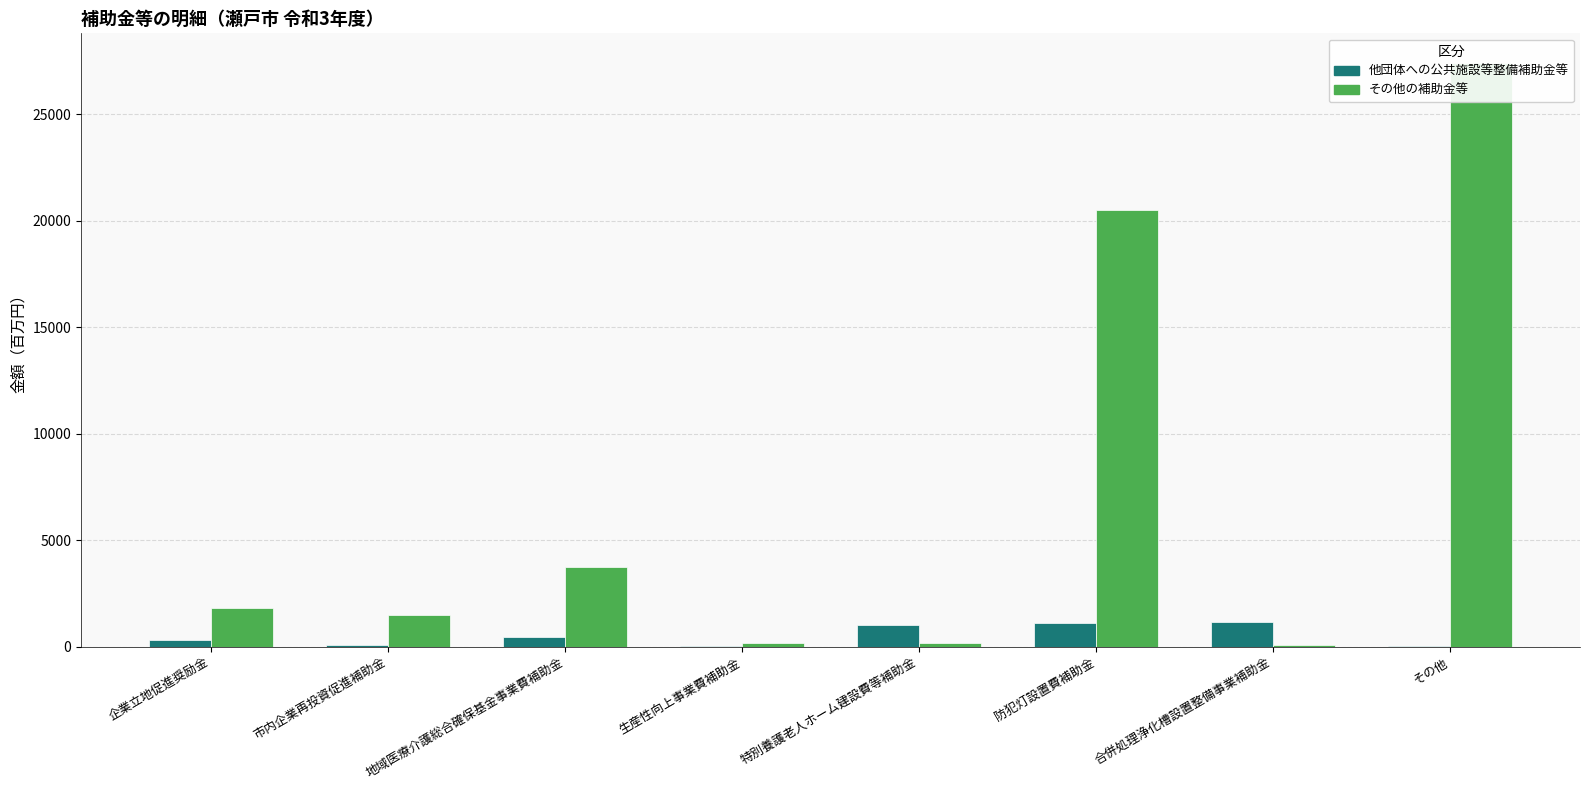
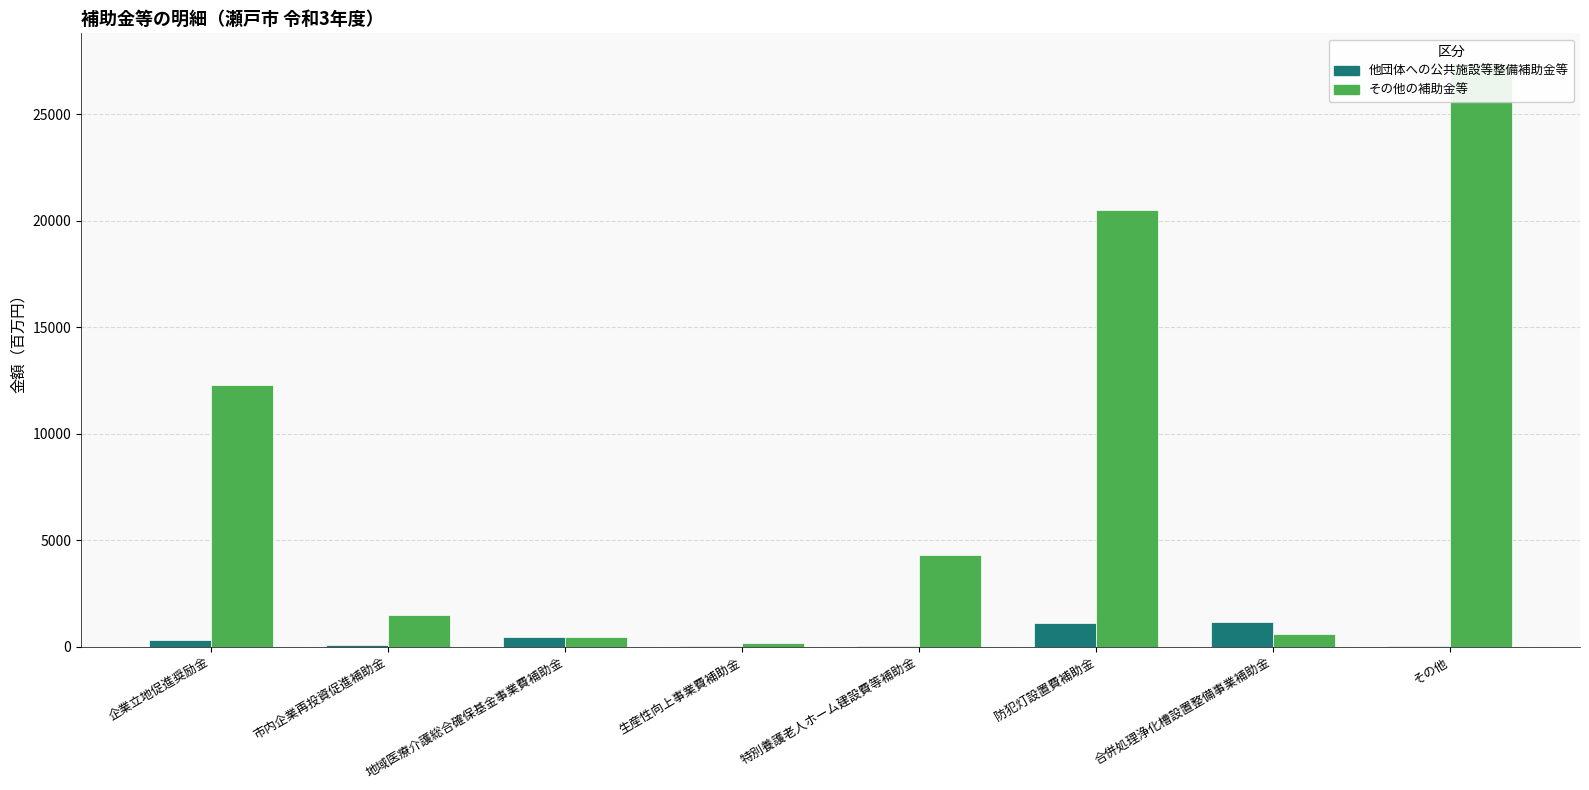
その他の補助金等, 企業立地促進奨励金: 1800 -> 12300
その他の補助金等, 地域医療介護総合確保基金事業費補助金: 3700 -> 400
他団体への公共施設等整備補助金等, 特別養護老人ホーム建設費等補助金: 1000 -> 0
その他の補助金等, 特別養護老人ホーム建設費等補助金: 200 -> 4300
その他の補助金等, 合併処理浄化槽設置整備事業補助金: 100 -> 600
